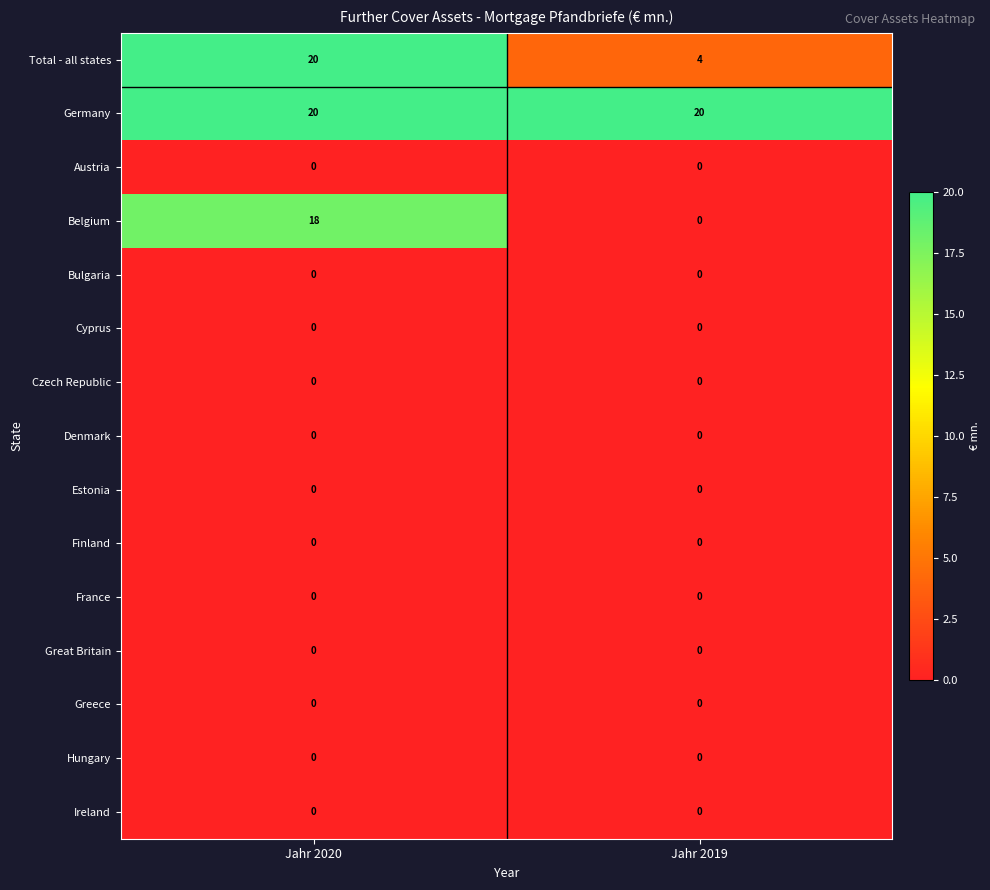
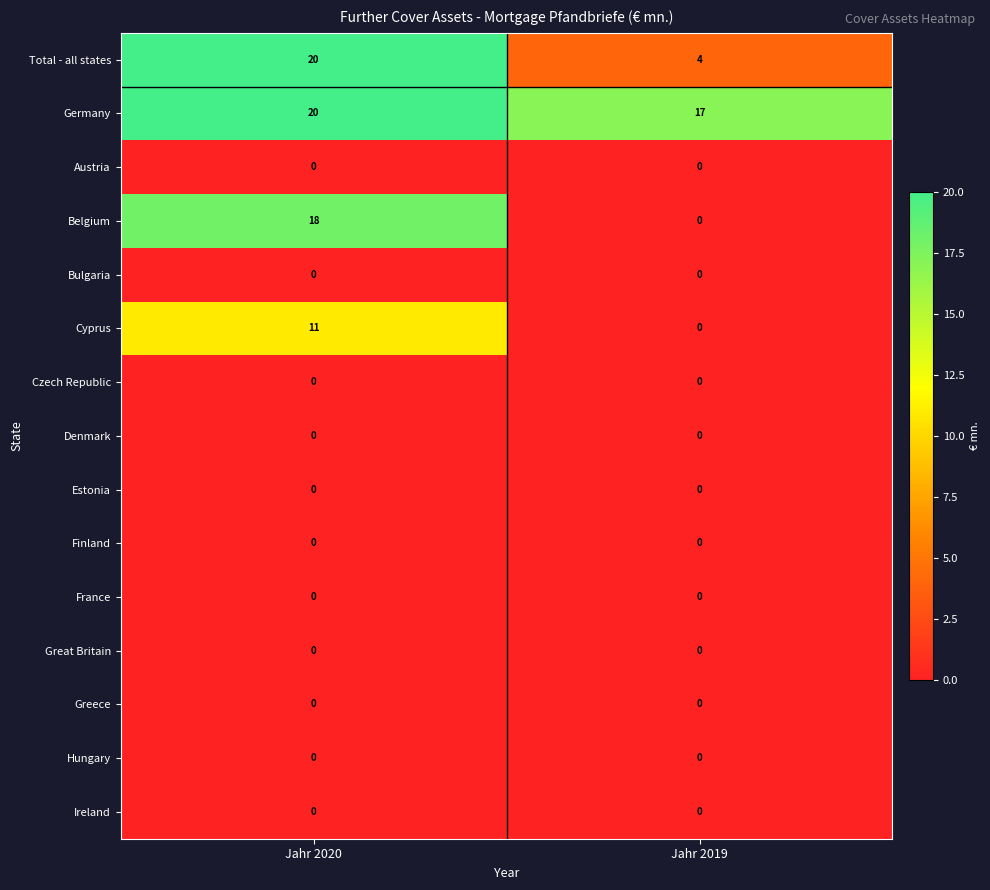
Germany, Jahr 2019: 20 -> 17
Cyprus, Jahr 2020: 0 -> 11
